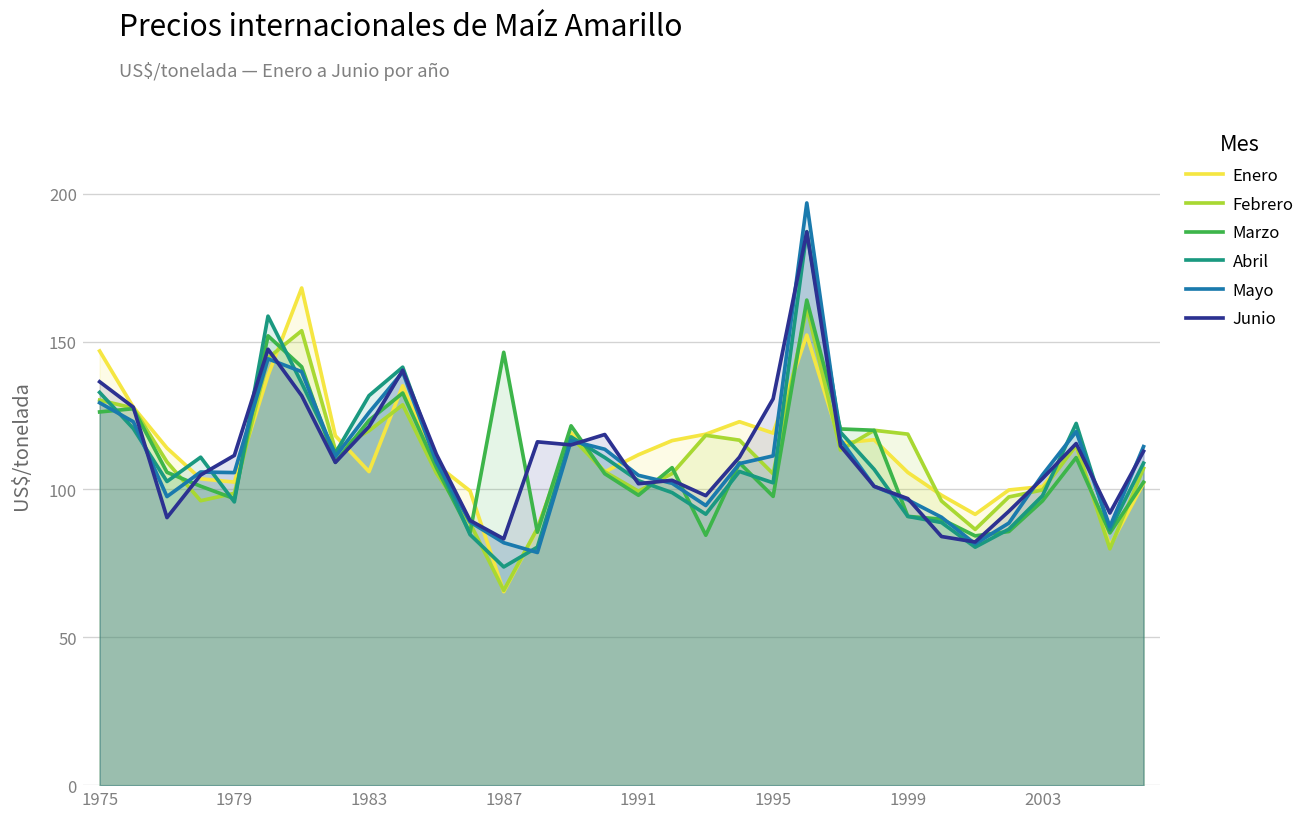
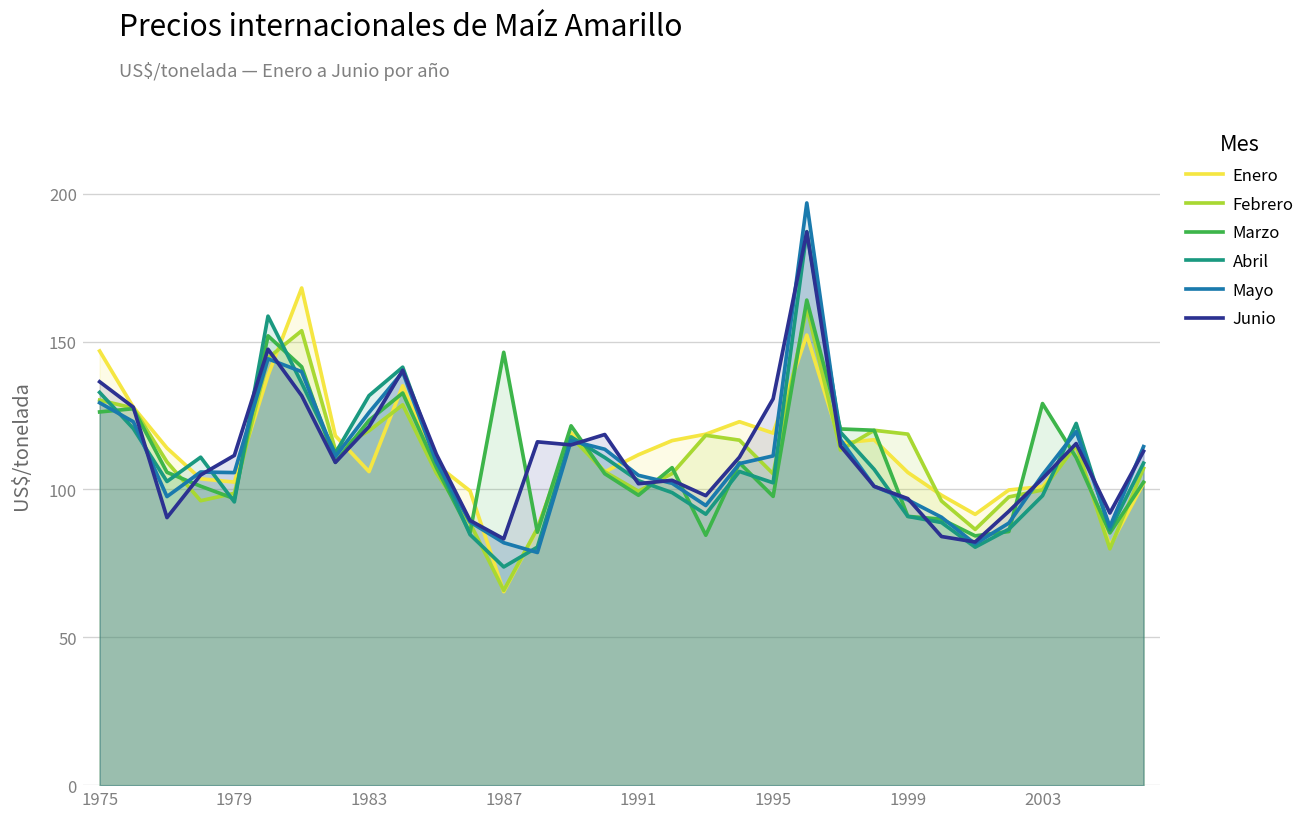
Marzo, 2003: 96 -> 129
